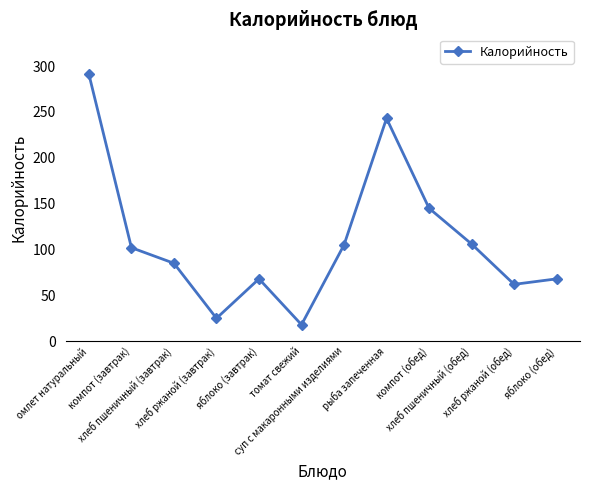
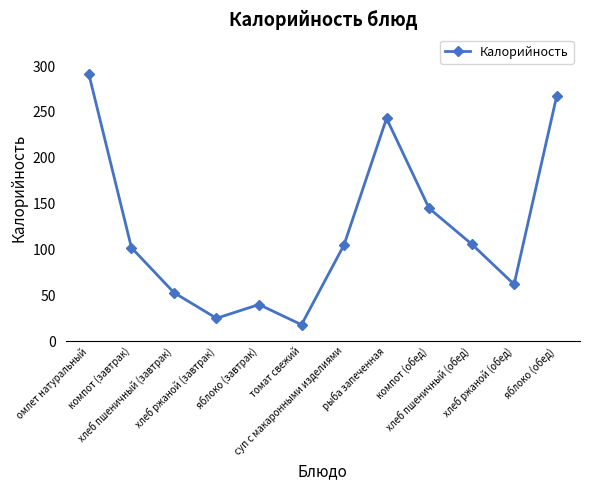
хлеб пшеничный (завтрак): 90 -> 50
яблоко (завтрак): 70 -> 40
яблоко (обед): 70 -> 270
